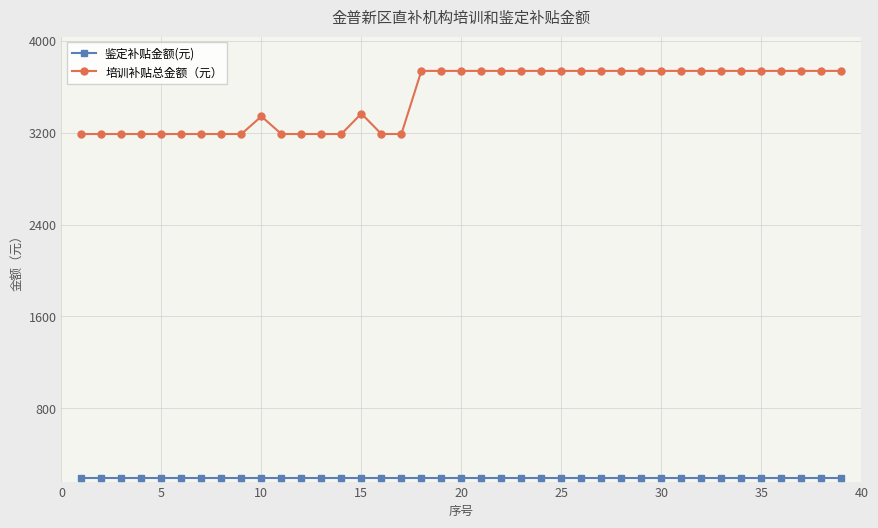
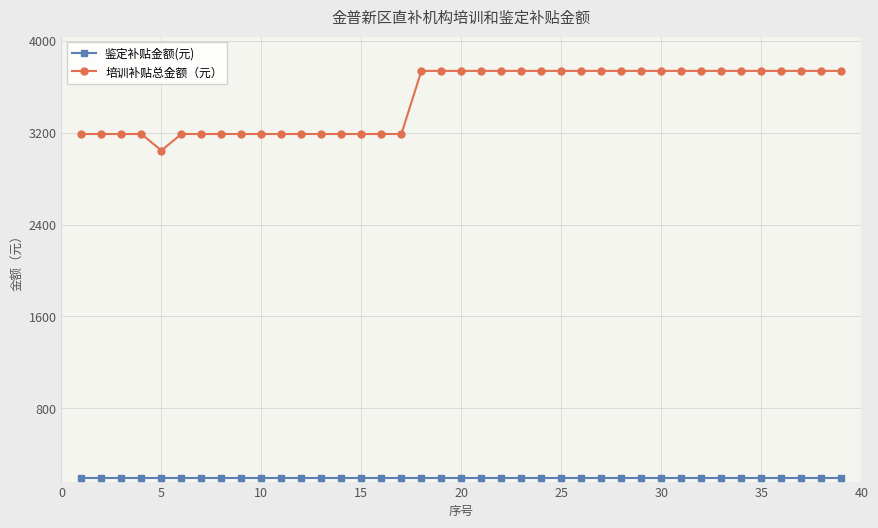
培训补贴总金额（元）, 5: 3190 -> 3050
培训补贴总金额（元）, 10: 3340 -> 3190
培训补贴总金额（元）, 15: 3370 -> 3190
